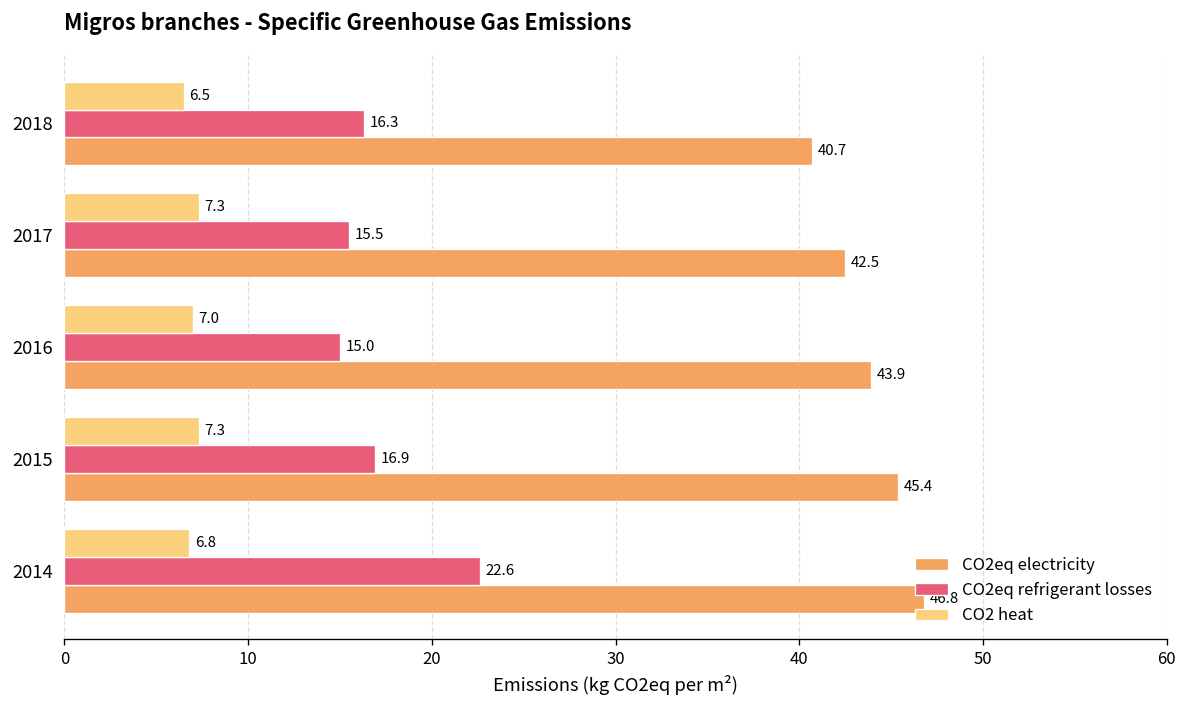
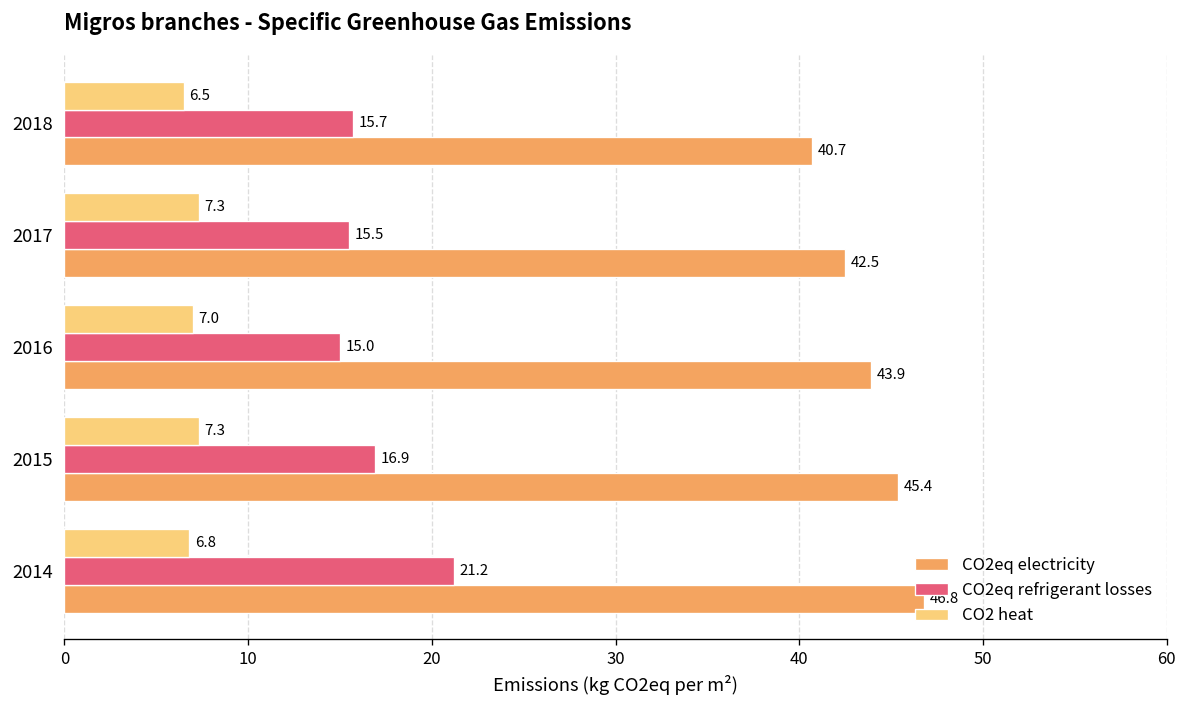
CO2eq refrigerant losses, 2018: 16.3 -> 15.7
CO2eq refrigerant losses, 2014: 22.6 -> 21.2
